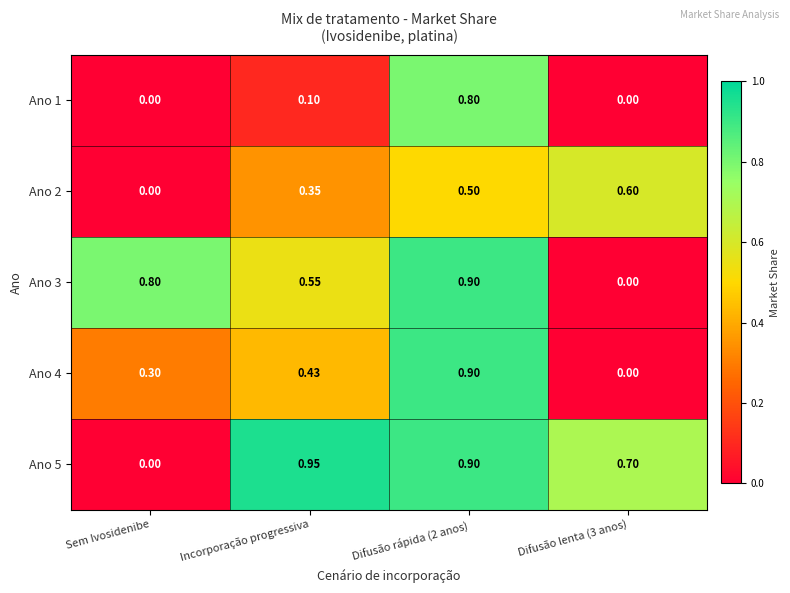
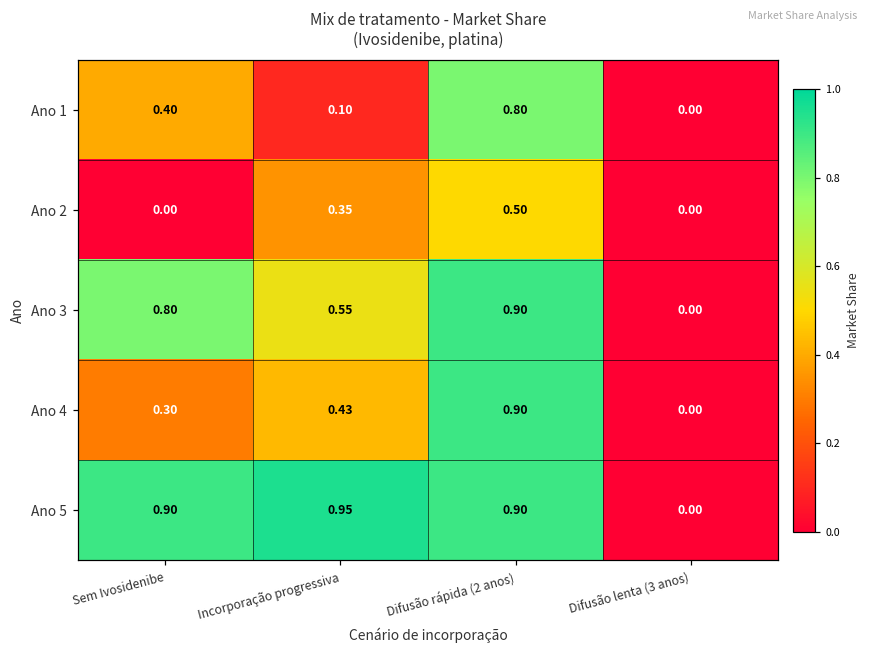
Ano 1, Sem Ivosidenibe: 0.00 -> 0.40
Ano 2, Difusão lenta (3 anos): 0.60 -> 0.00
Ano 5, Sem Ivosidenibe: 0.00 -> 0.90
Ano 5, Difusão lenta (3 anos): 0.70 -> 0.00
